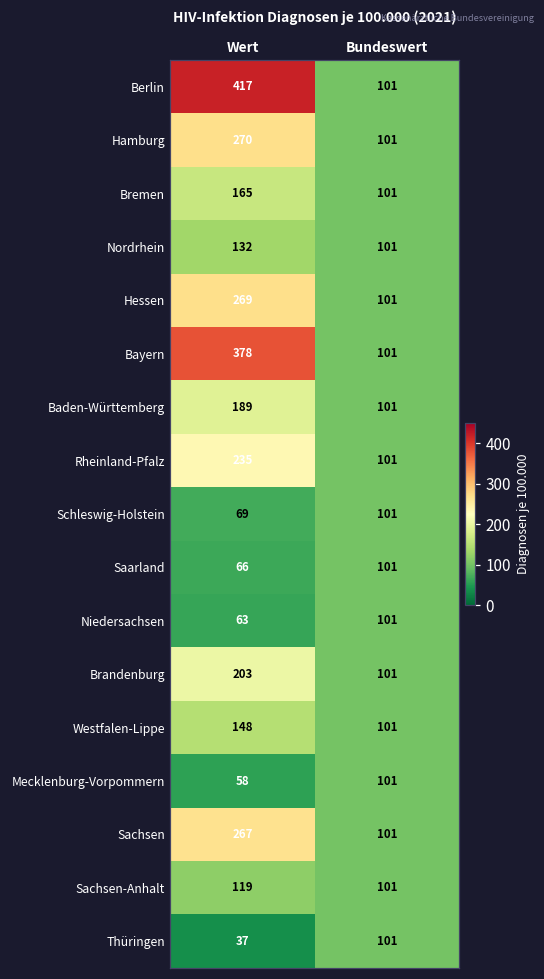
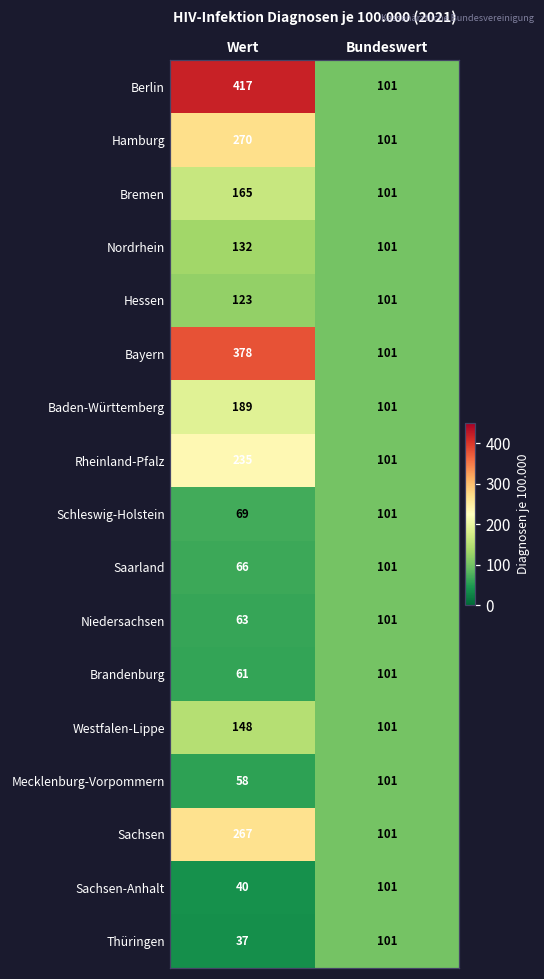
Hessen, Wert: 269 -> 123
Brandenburg, Wert: 203 -> 61
Sachsen-Anhalt, Wert: 119 -> 40
